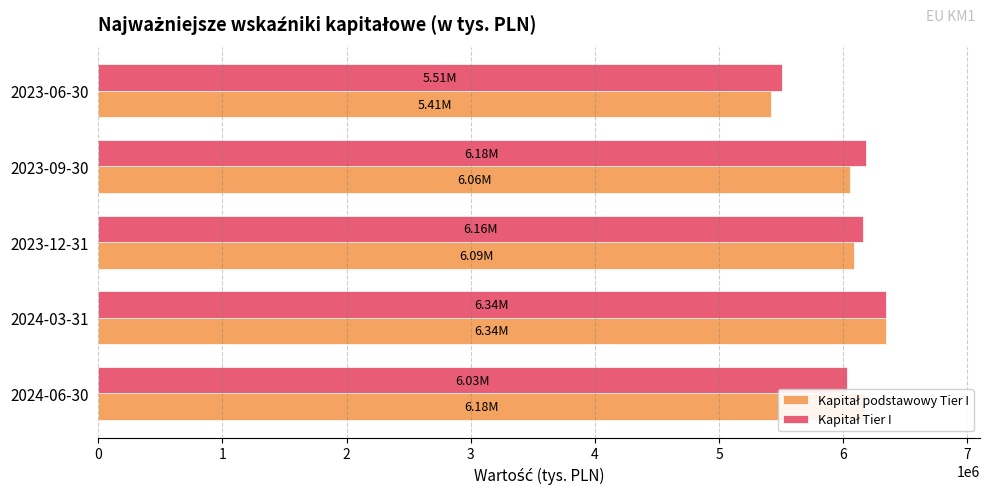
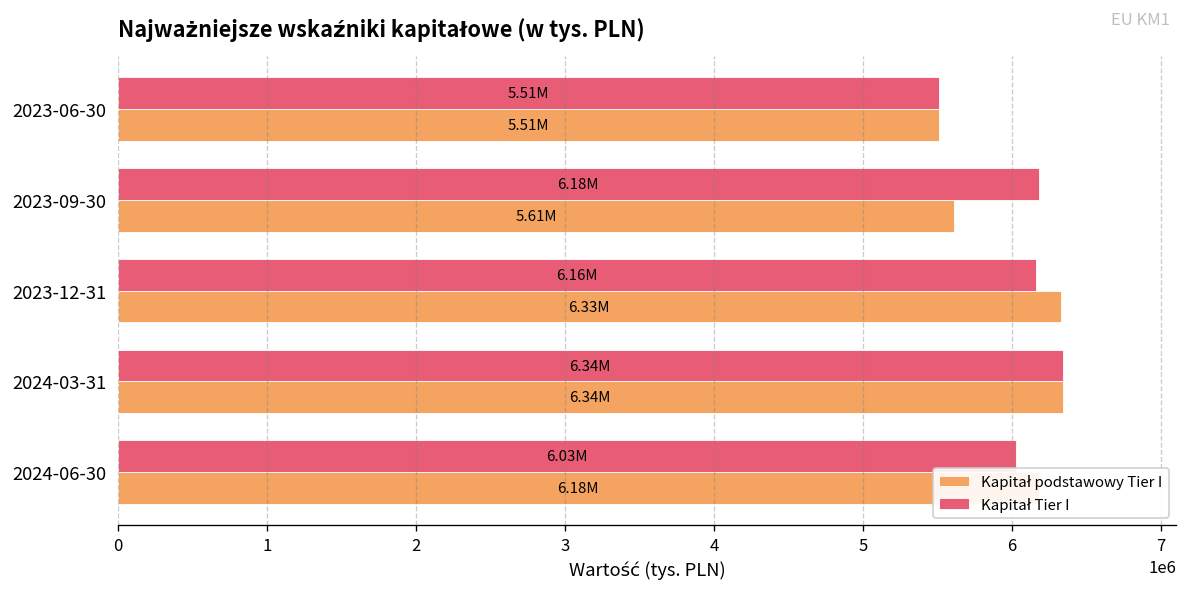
Kapitał podstawowy Tier I, 2023-06-30: 5.41M -> 5.51M
Kapitał podstawowy Tier I, 2023-09-30: 6.06M -> 5.61M
Kapitał podstawowy Tier I, 2023-12-31: 6.09M -> 6.33M
